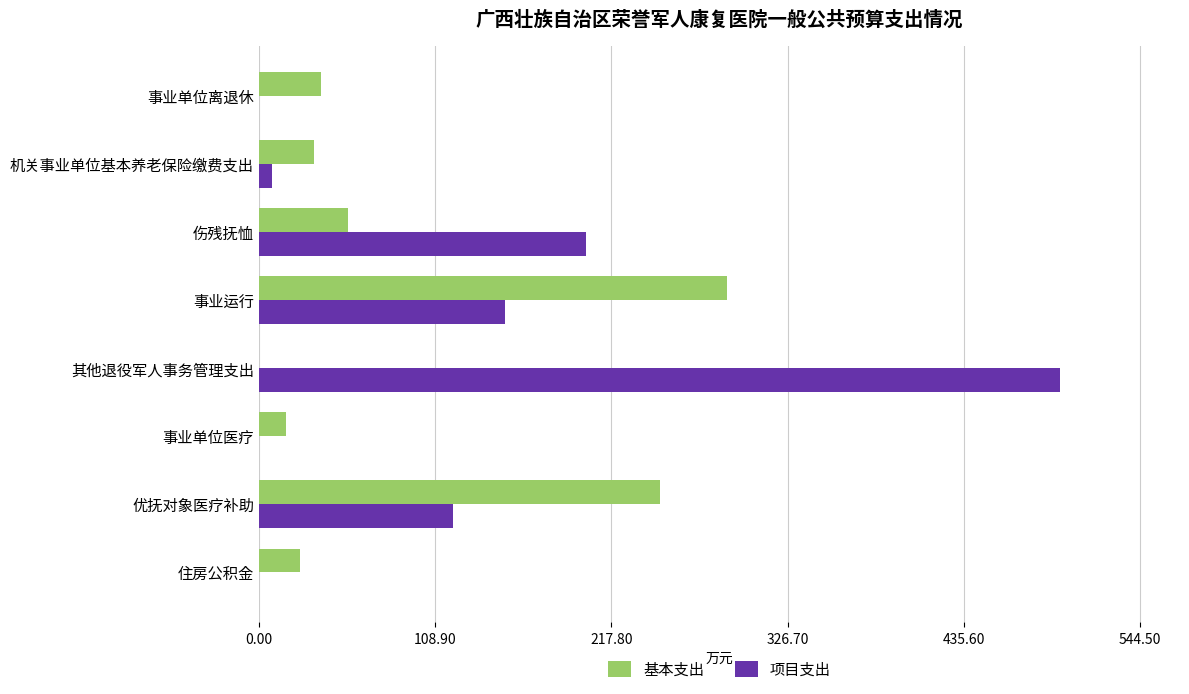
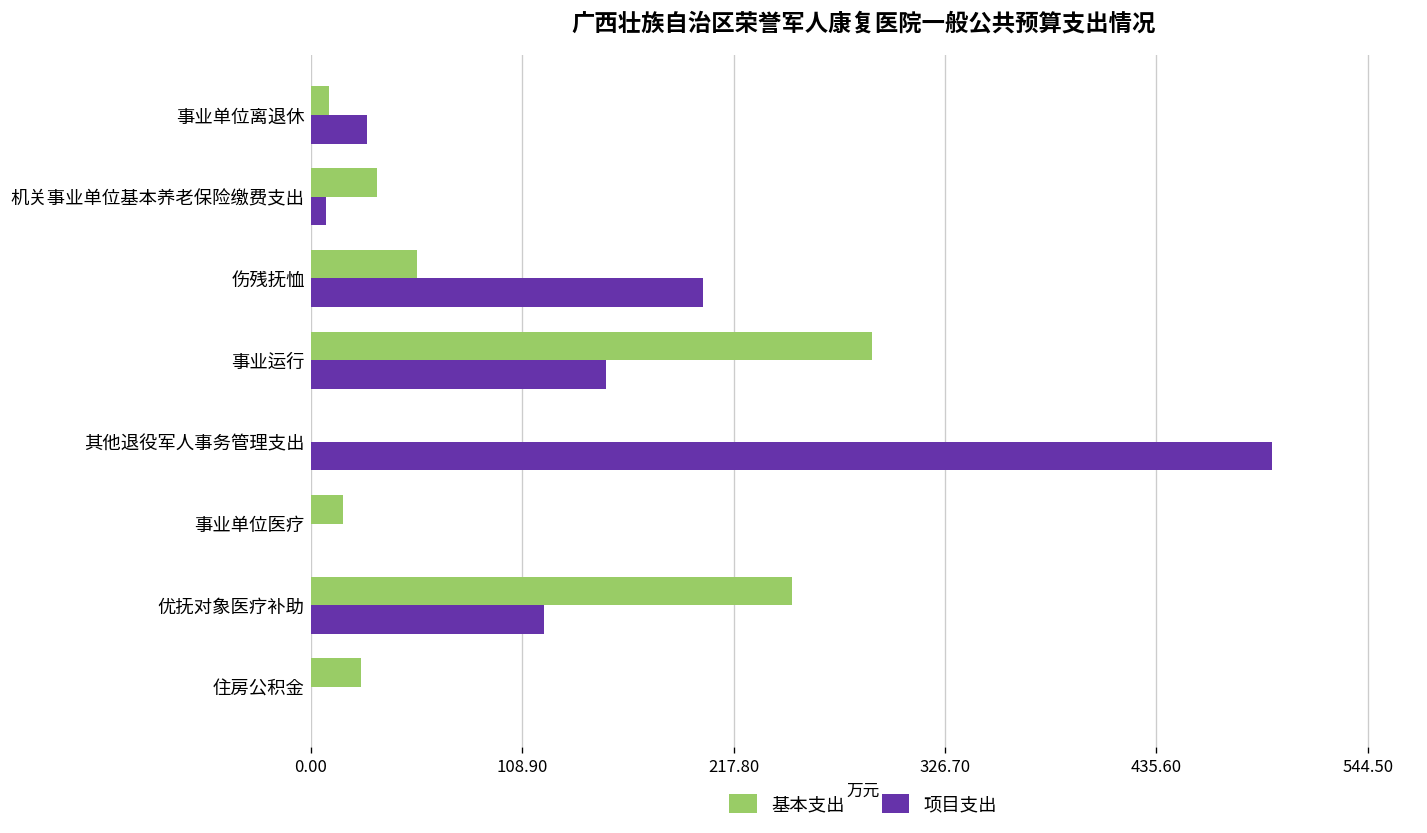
基本支出, 事业单位离退休: 38 -> 9
项目支出, 事业单位离退休: 0 -> 29
